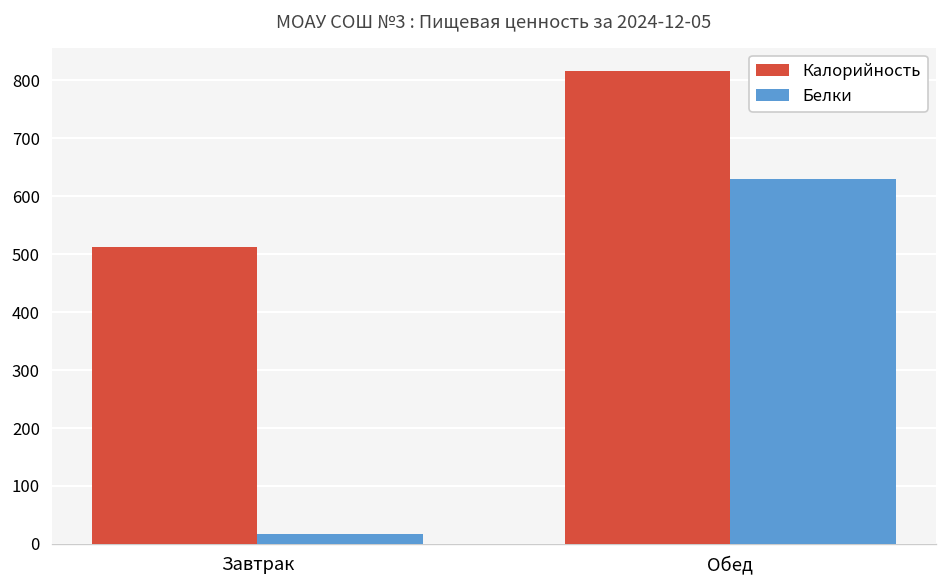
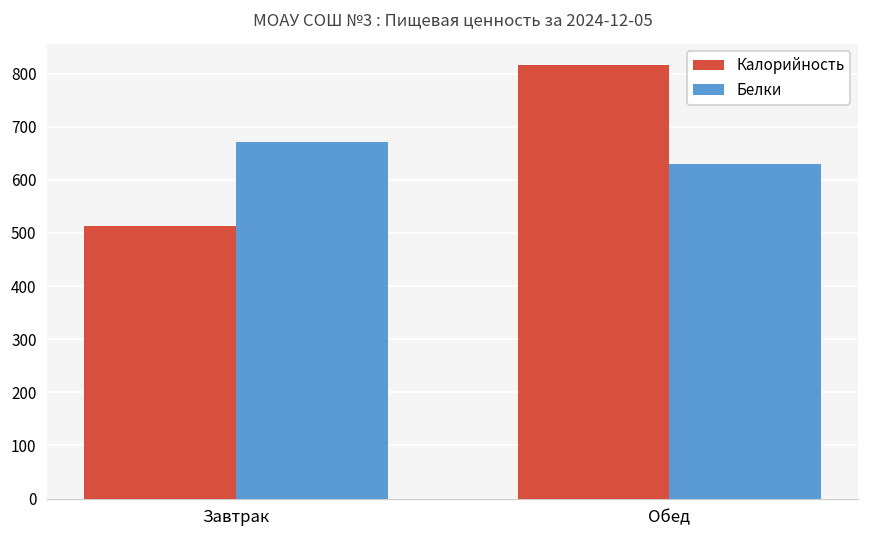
Белки, Завтрак: 20 -> 670
